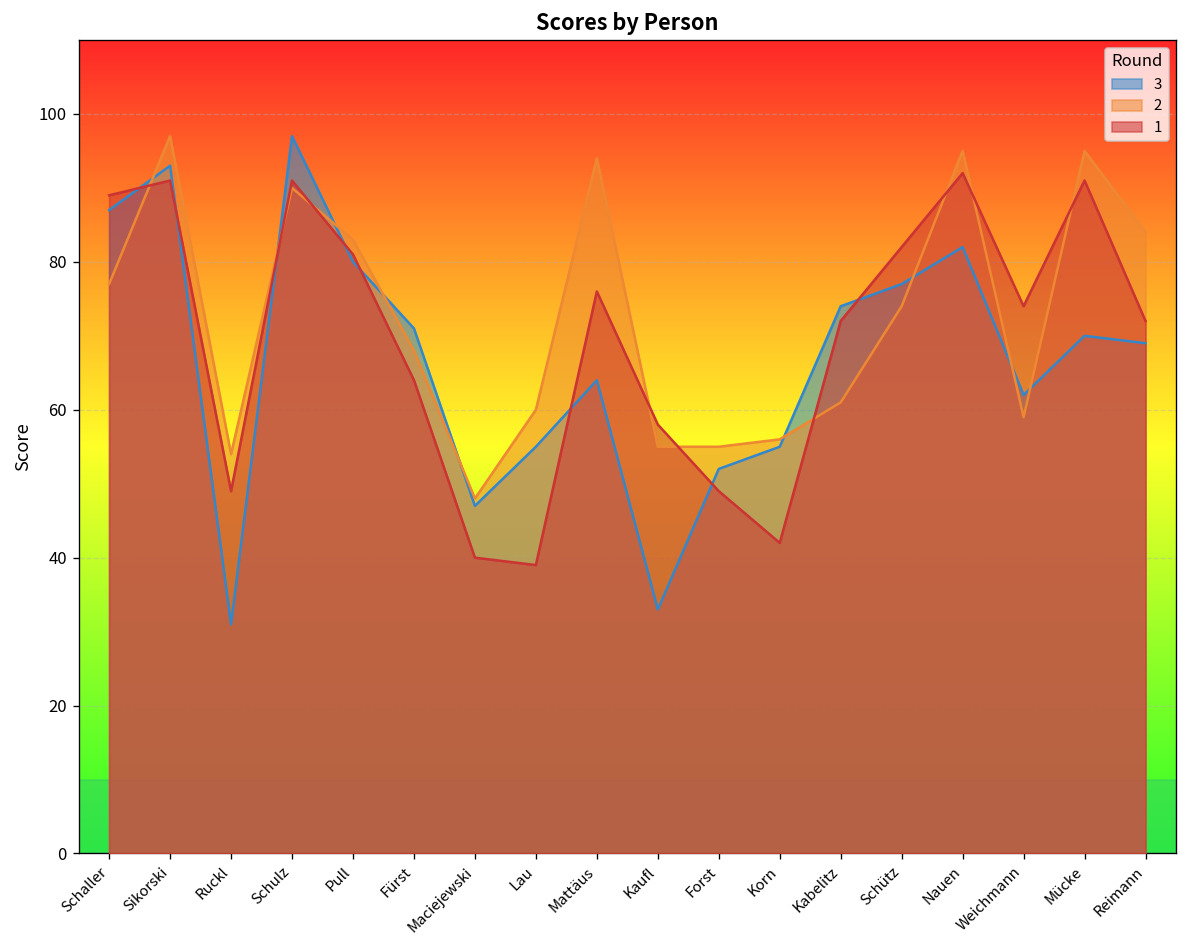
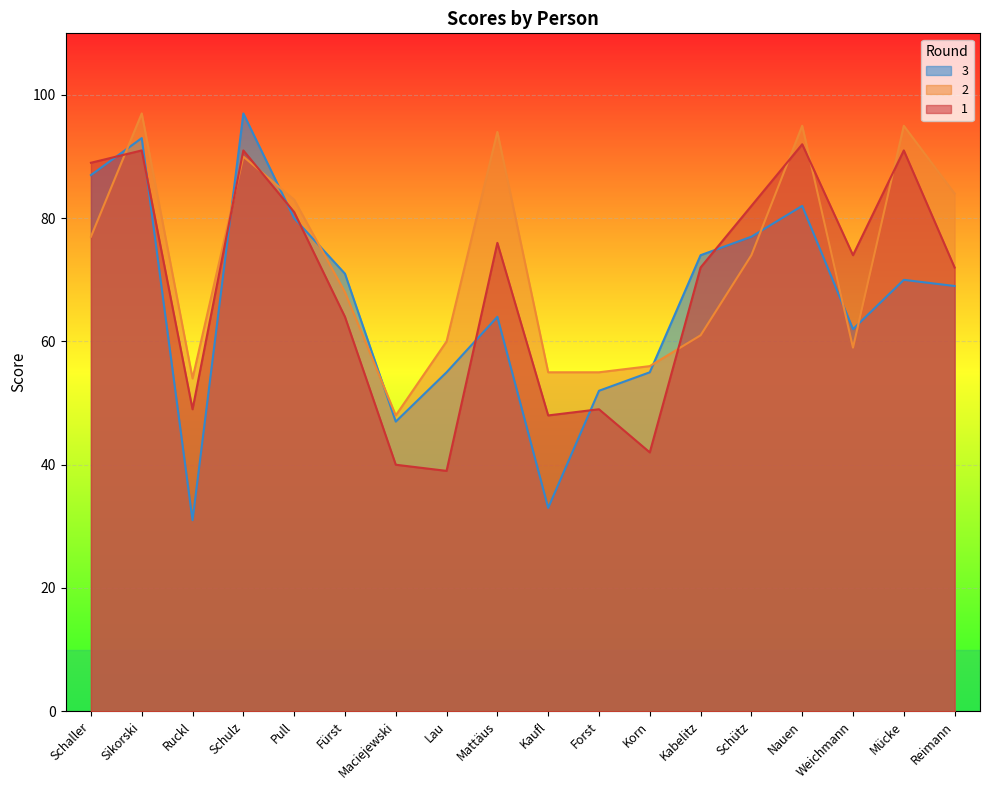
1, Kaufl: 58 -> 48
